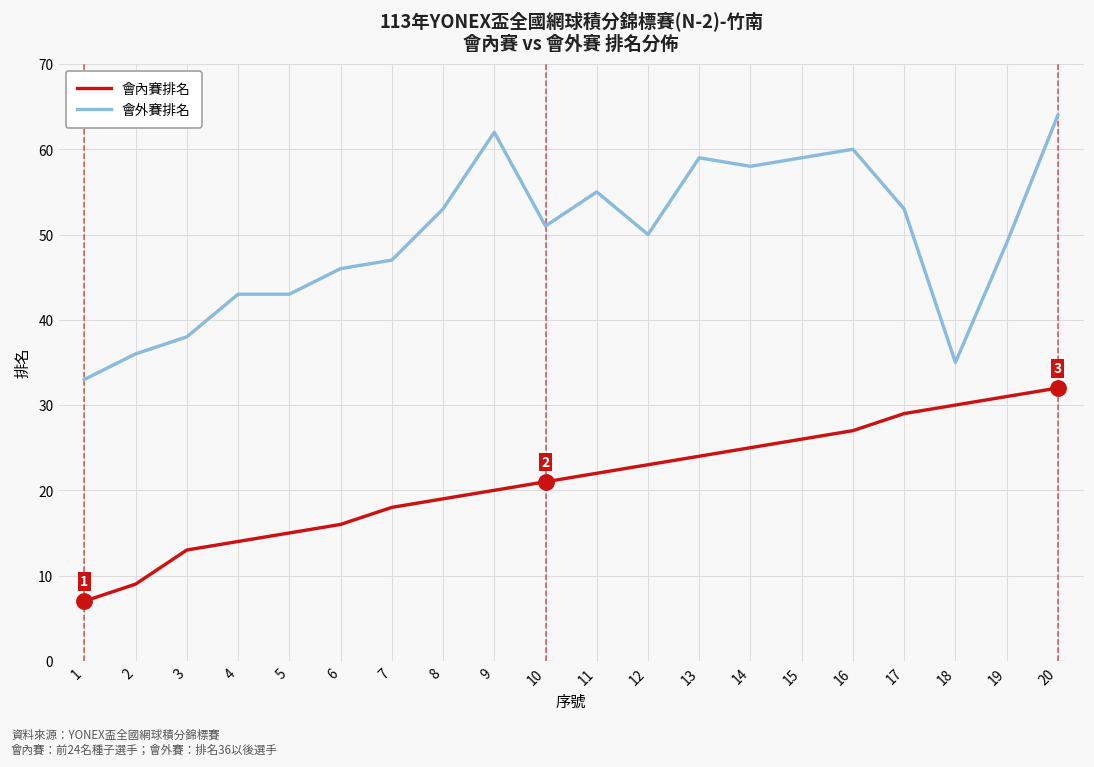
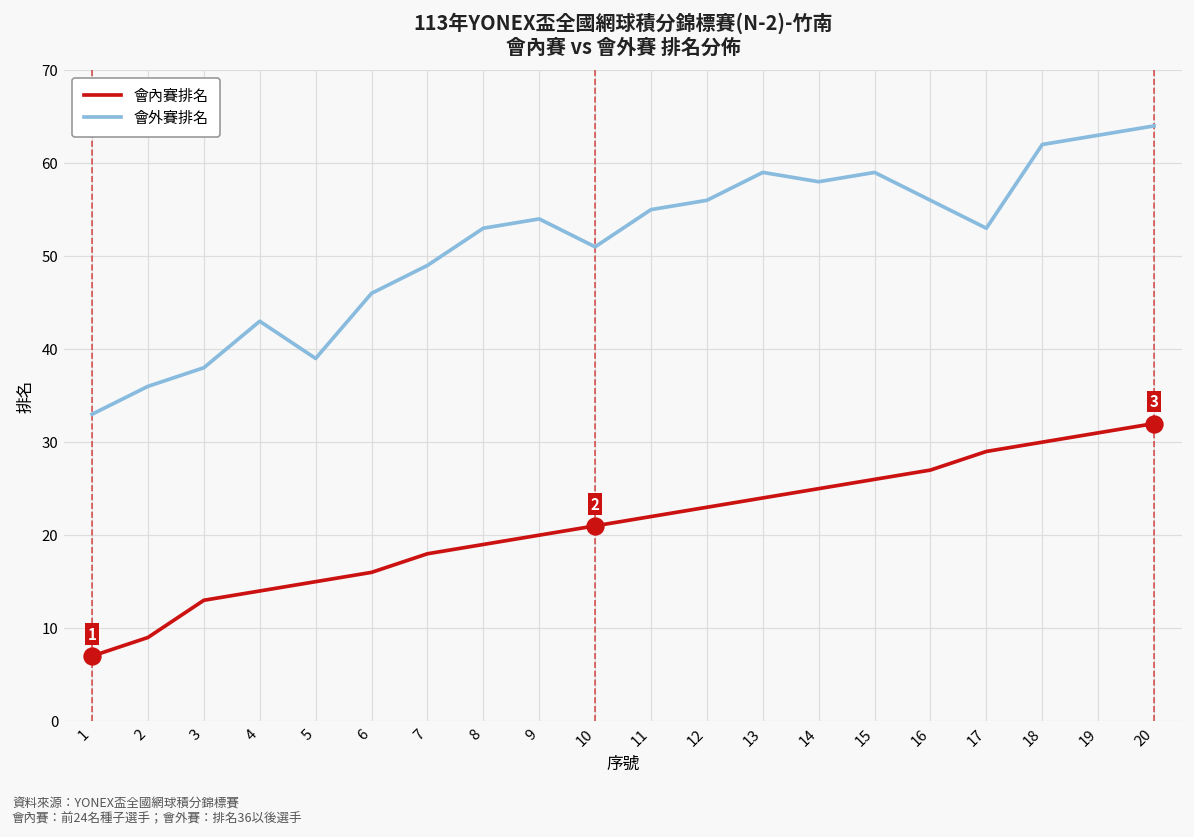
會外賽排名, 5: 43 -> 39
會外賽排名, 7: 47 -> 49
會外賽排名, 9: 62 -> 54
會外賽排名, 12: 50 -> 56
會外賽排名, 16: 60 -> 56
會外賽排名, 18: 35 -> 62
會外賽排名, 19: 49 -> 63
